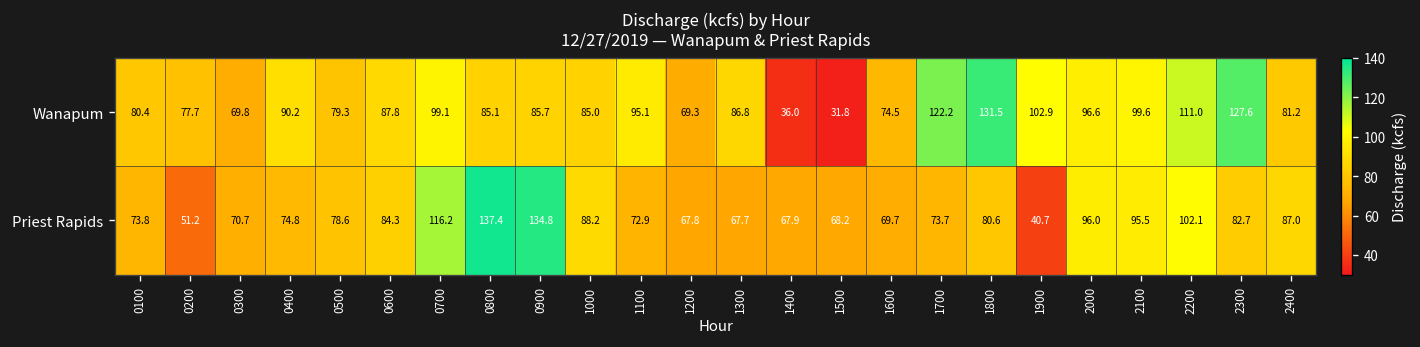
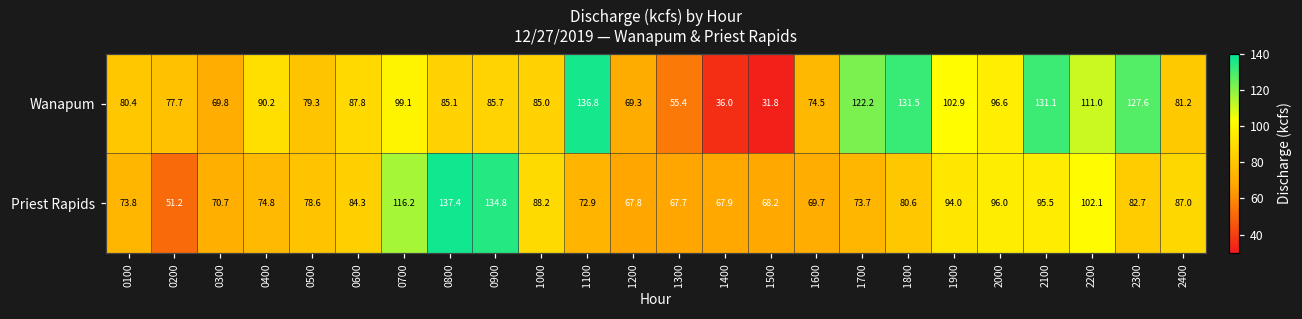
Wanapum, 1100: 95.1 -> 136.8
Wanapum, 1300: 86.8 -> 55.4
Wanapum, 2100: 99.6 -> 131.1
Priest Rapids, 1900: 40.7 -> 94.0
